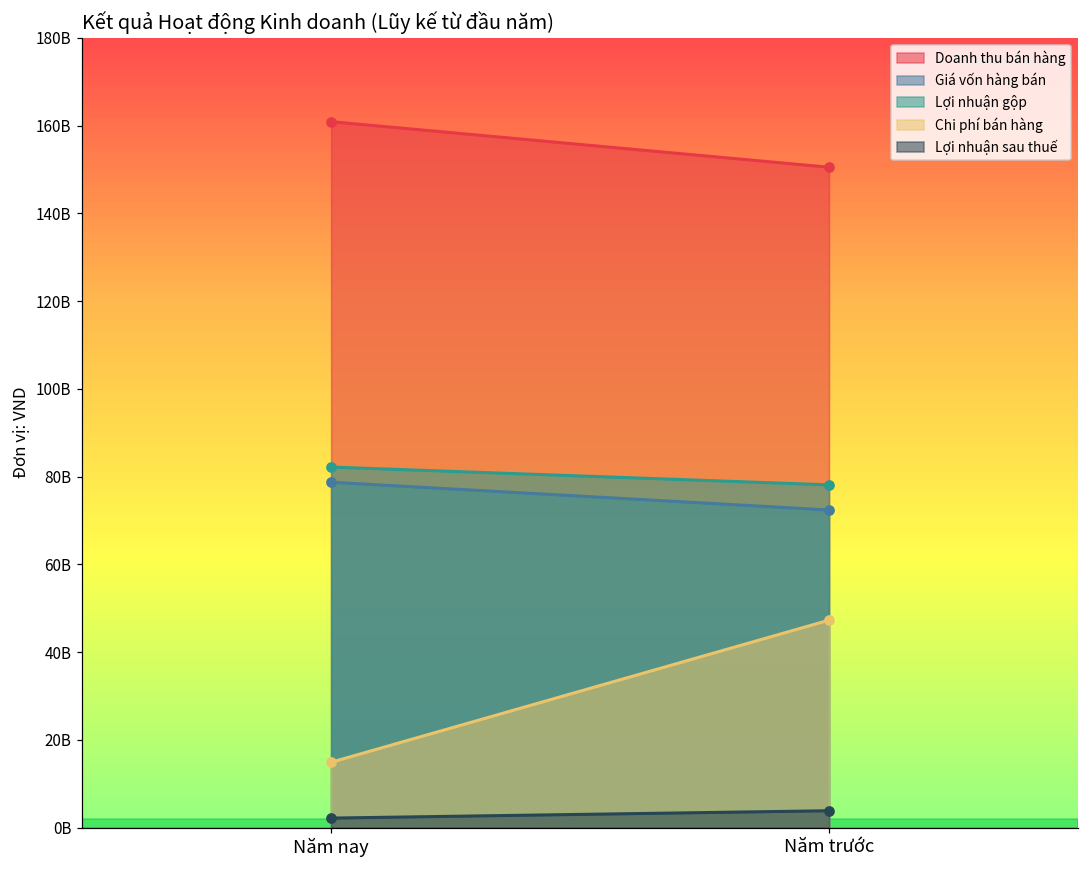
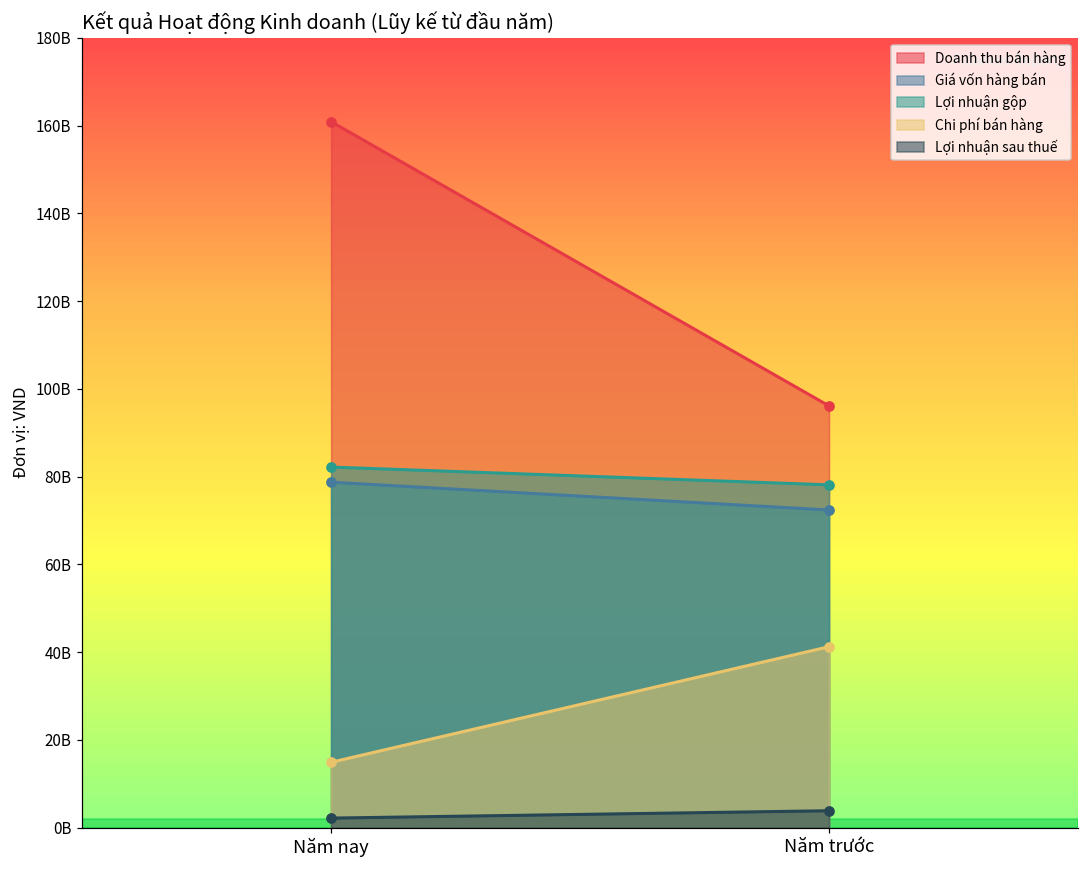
Doanh thu bán hàng, Năm trước: 151000000000 -> 96000000000
Chi phí bán hàng, Năm trước: 47000000000 -> 41000000000
